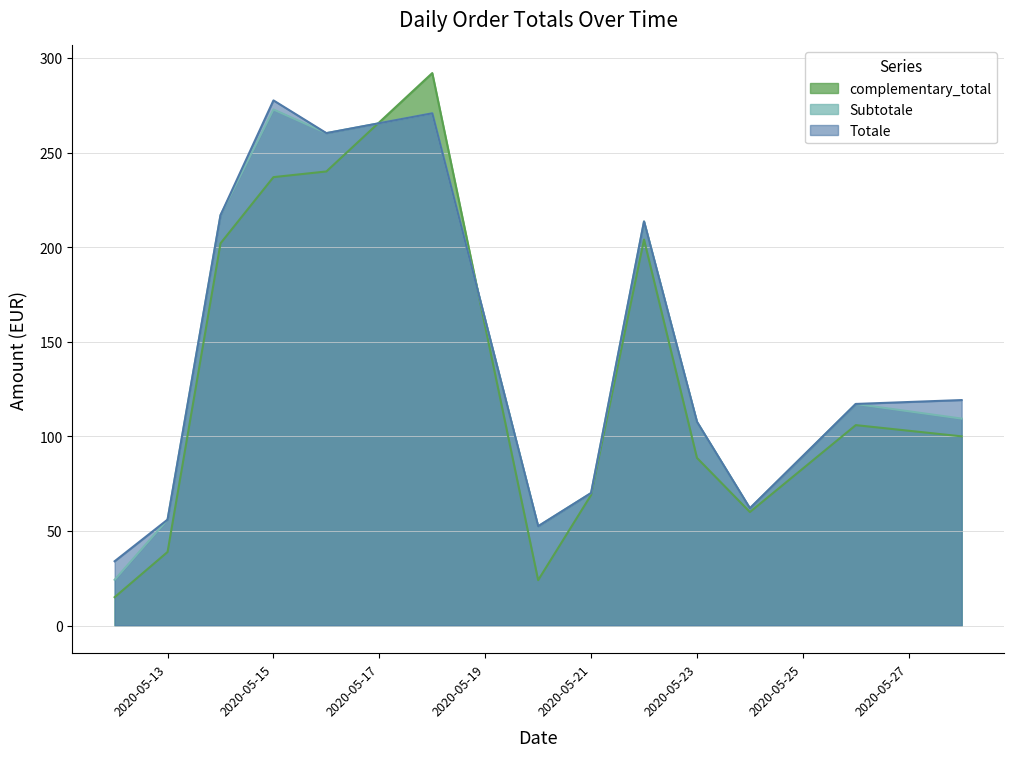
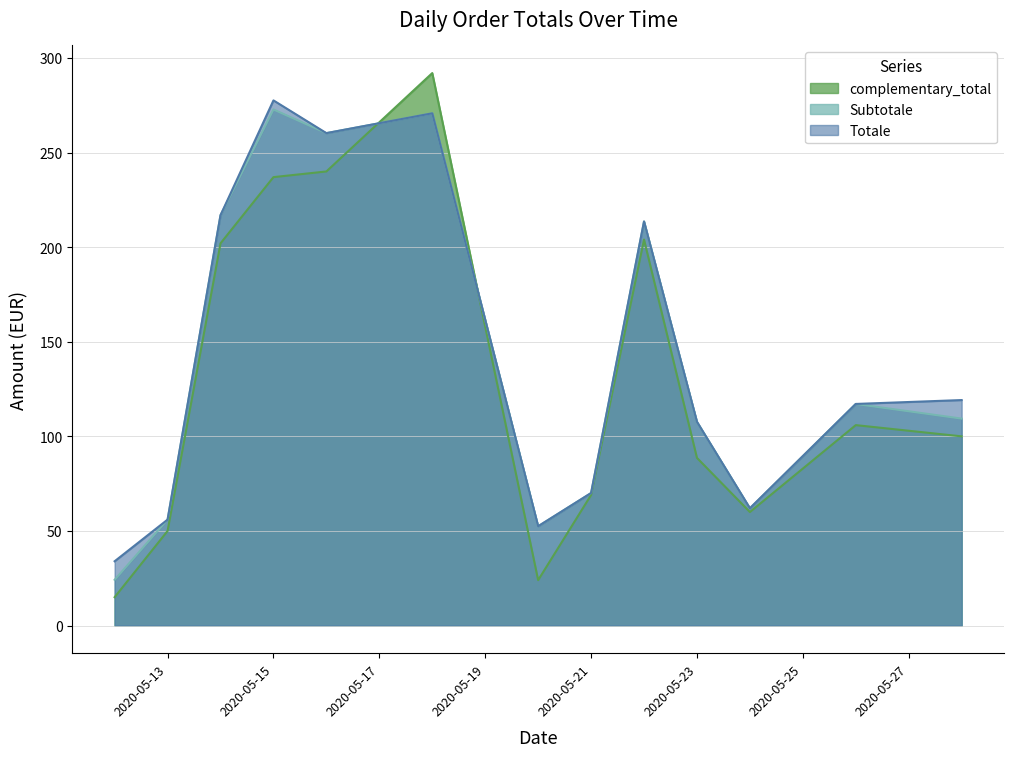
complementary_total, 2020-05-13: 39 -> 50
